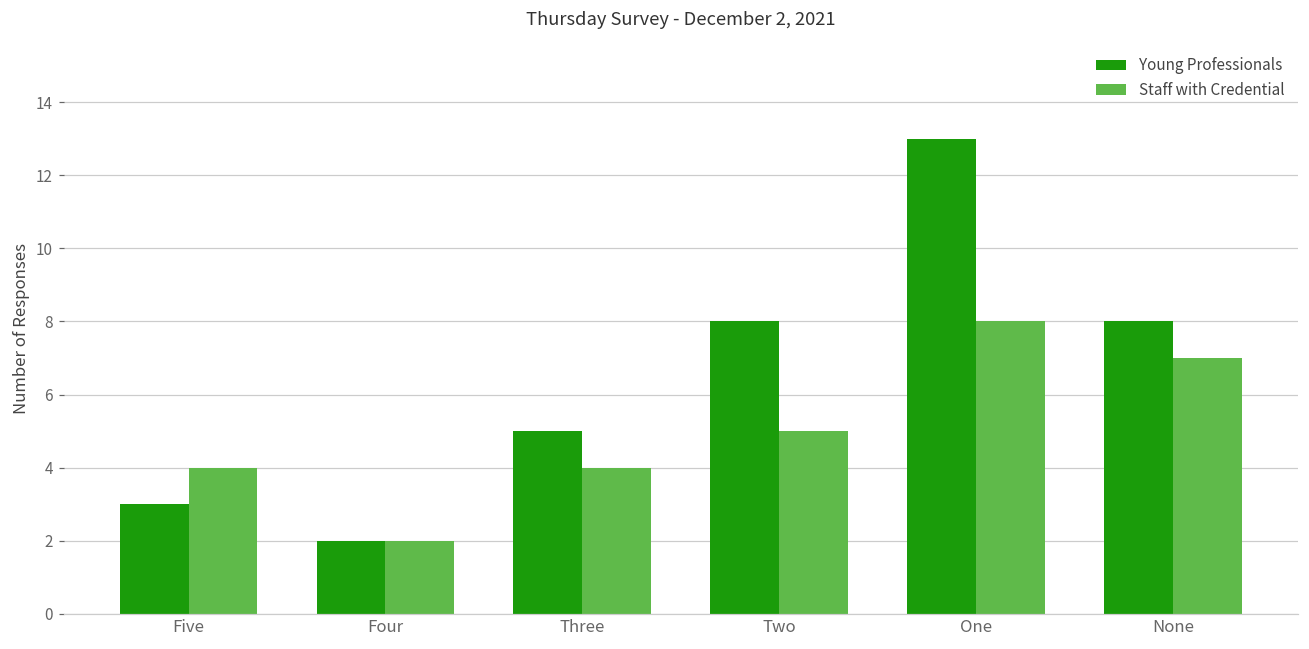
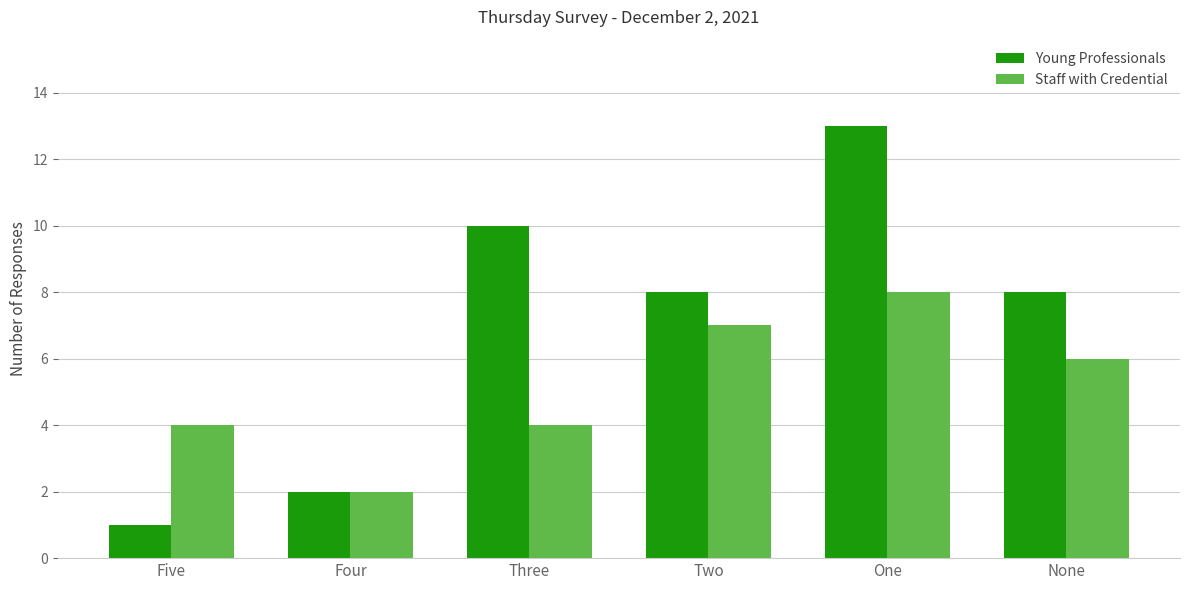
Young Professionals, Five: 3 -> 1
Young Professionals, Three: 5 -> 10
Staff with Credential, Two: 5 -> 7
Staff with Credential, None: 7 -> 6
